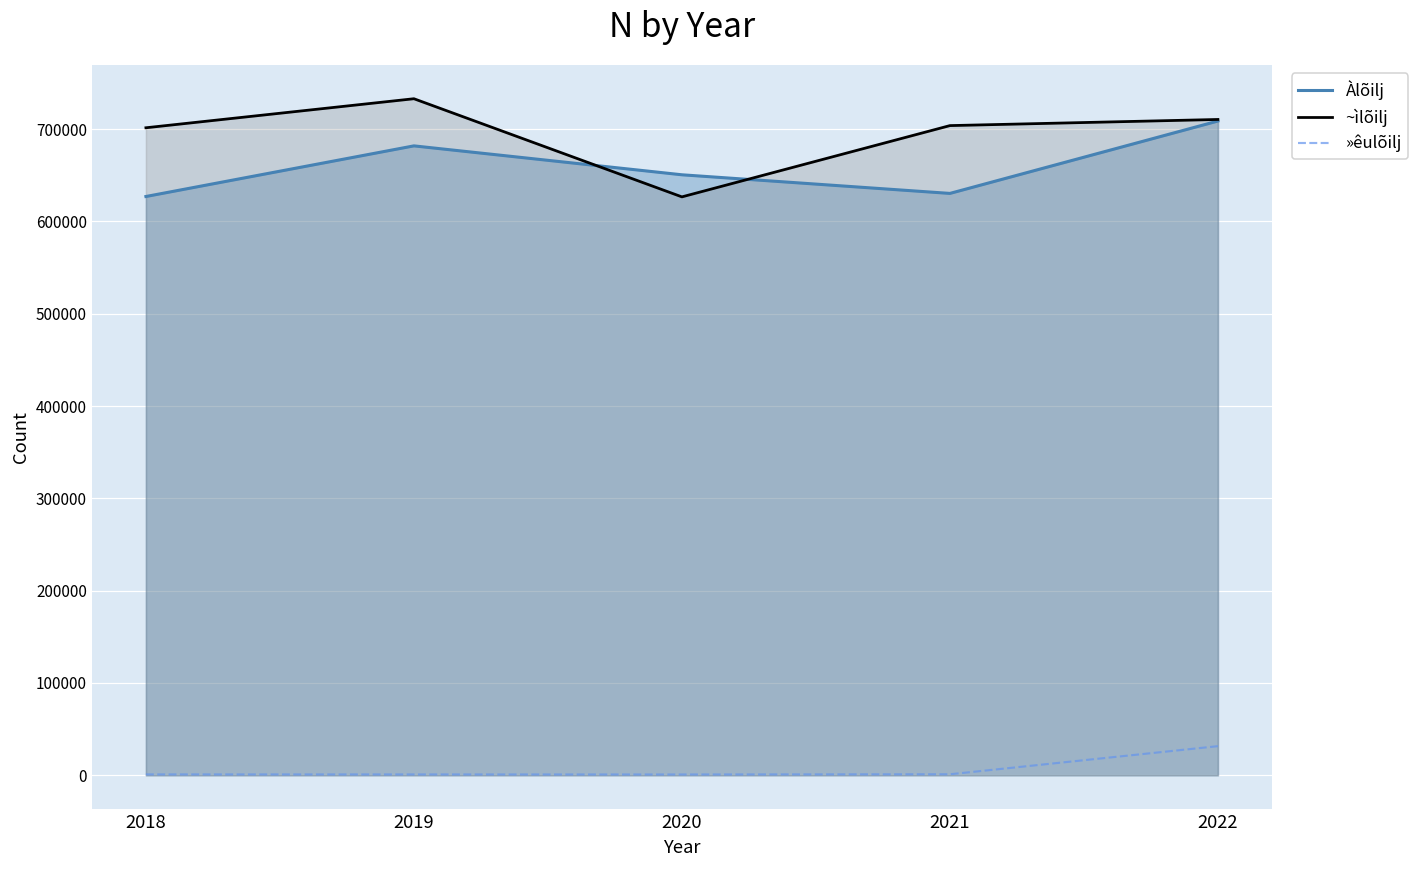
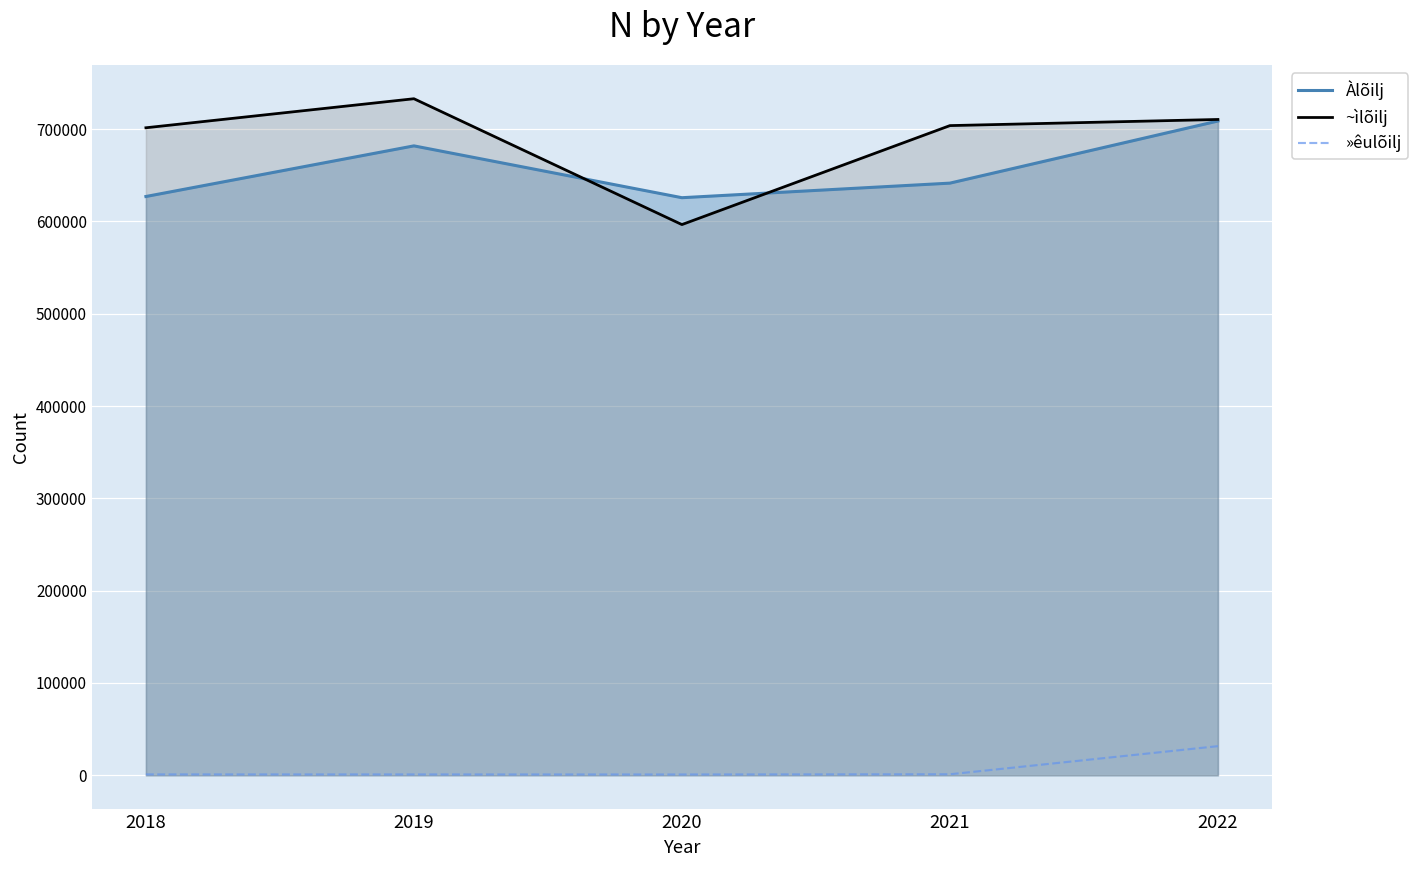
Àlõilj, 2020: 650000 -> 630000
~ìlõilj, 2020: 630000 -> 600000
Àlõilj, 2021: 630000 -> 640000
